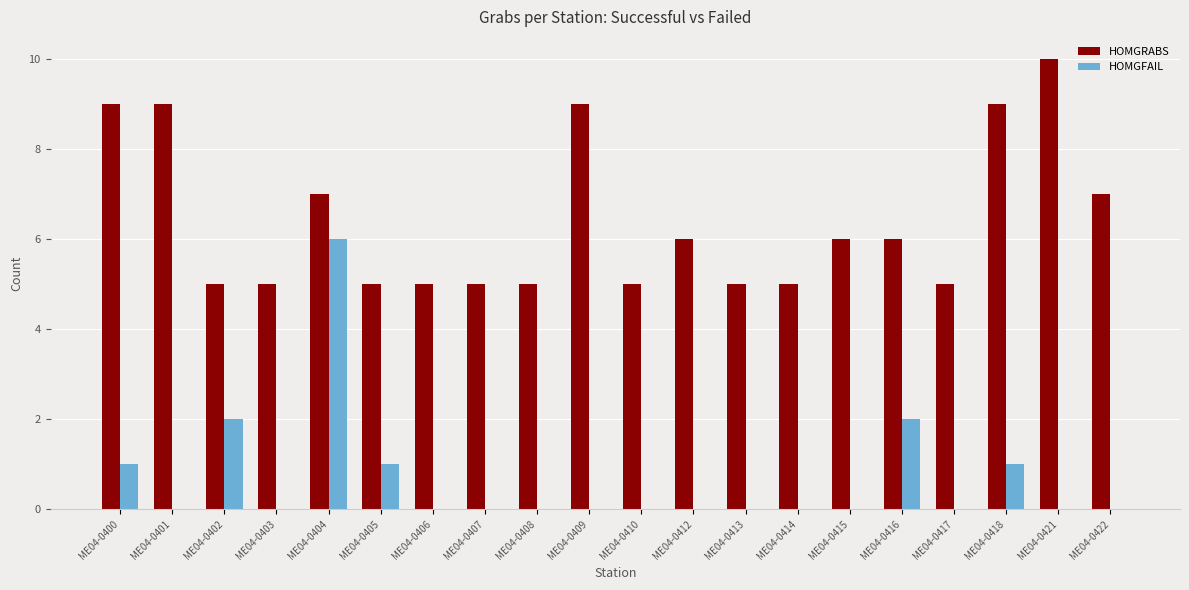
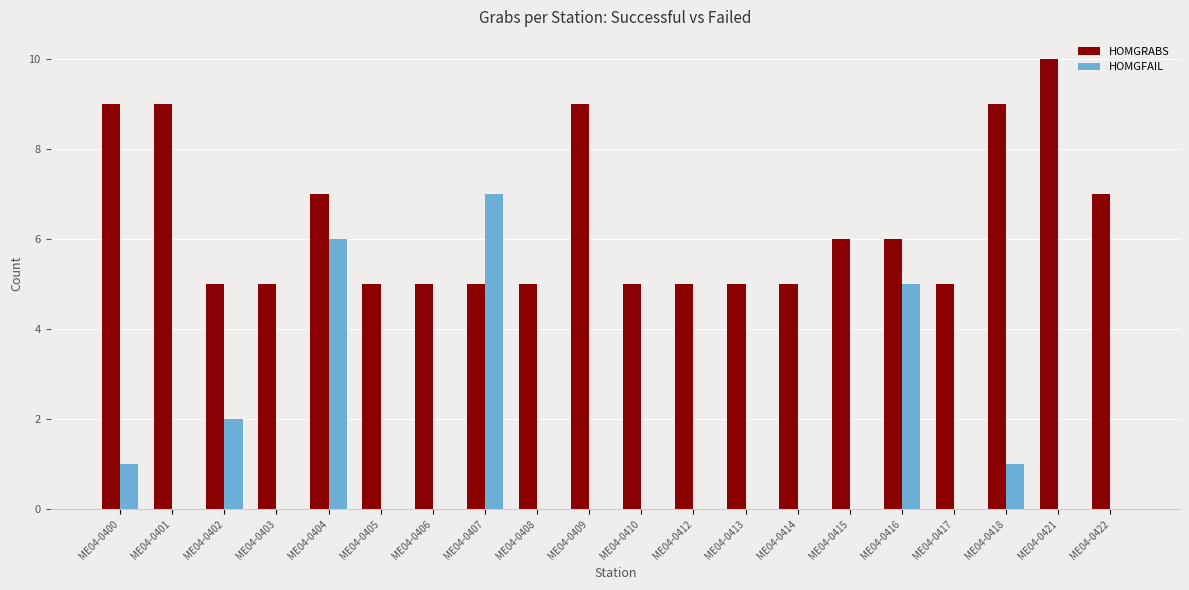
HOMGFAIL, ME04-0405: 1 -> 0
HOMGFAIL, ME04-0407: 0 -> 7
HOMGRABS, ME04-0412: 6 -> 5
HOMGFAIL, ME04-0416: 2 -> 5
